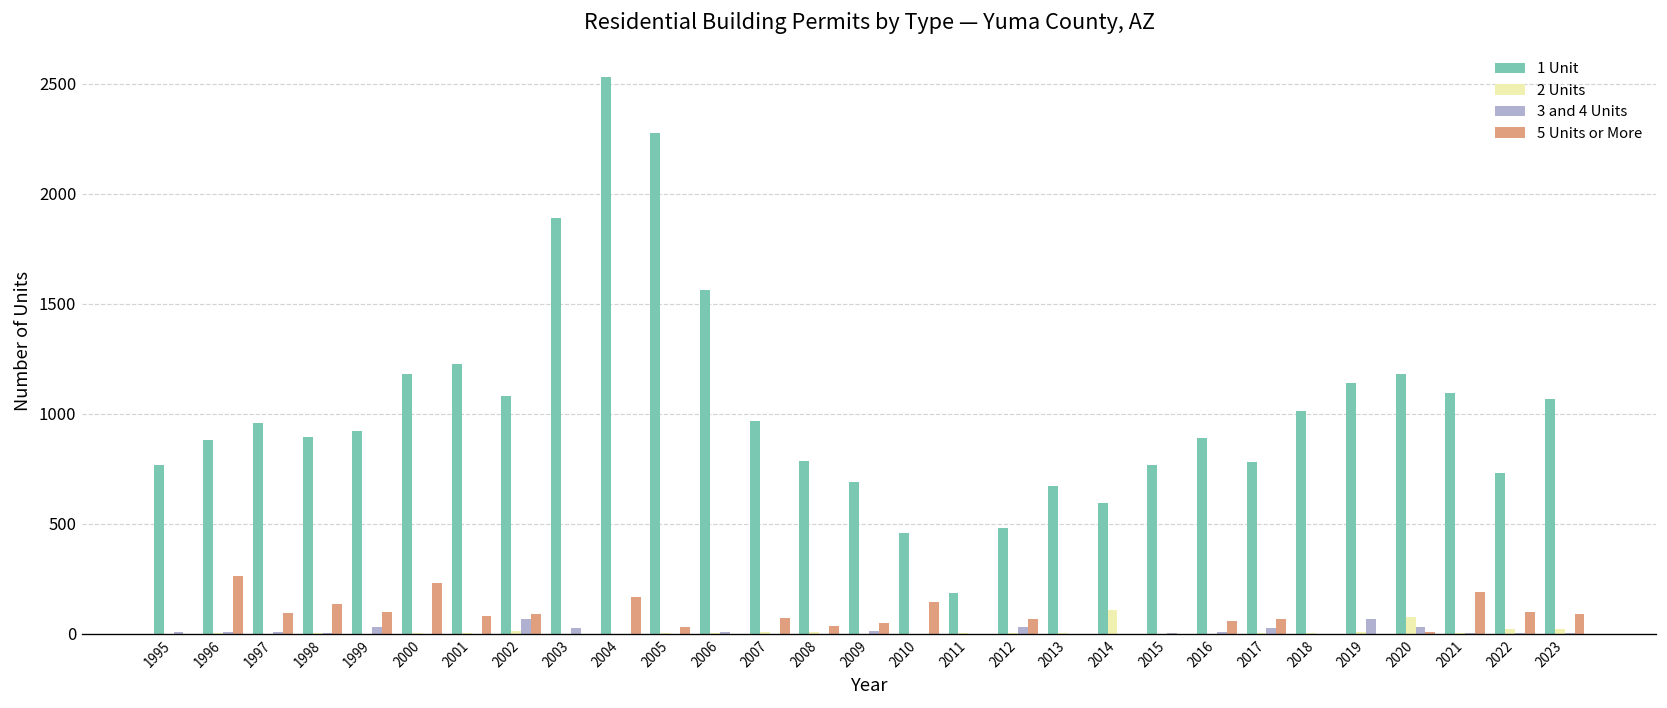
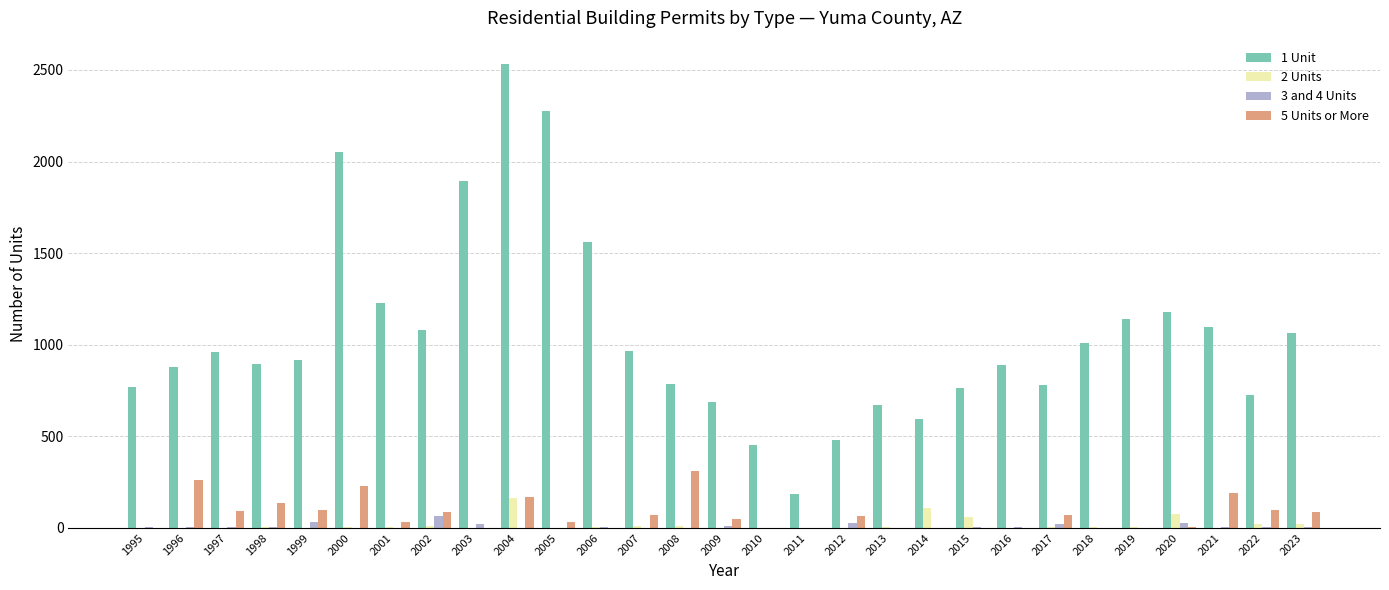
1 Unit, 2000: 1180 -> 2050
5 Units or More, 2001: 80 -> 30
2 Units, 2004: 0 -> 170
5 Units or More, 2008: 30 -> 310
5 Units or More, 2010: 140 -> 0
2 Units, 2015: 0 -> 60
5 Units or More, 2016: 60 -> 0
3 and 4 Units, 2019: 70 -> 0
